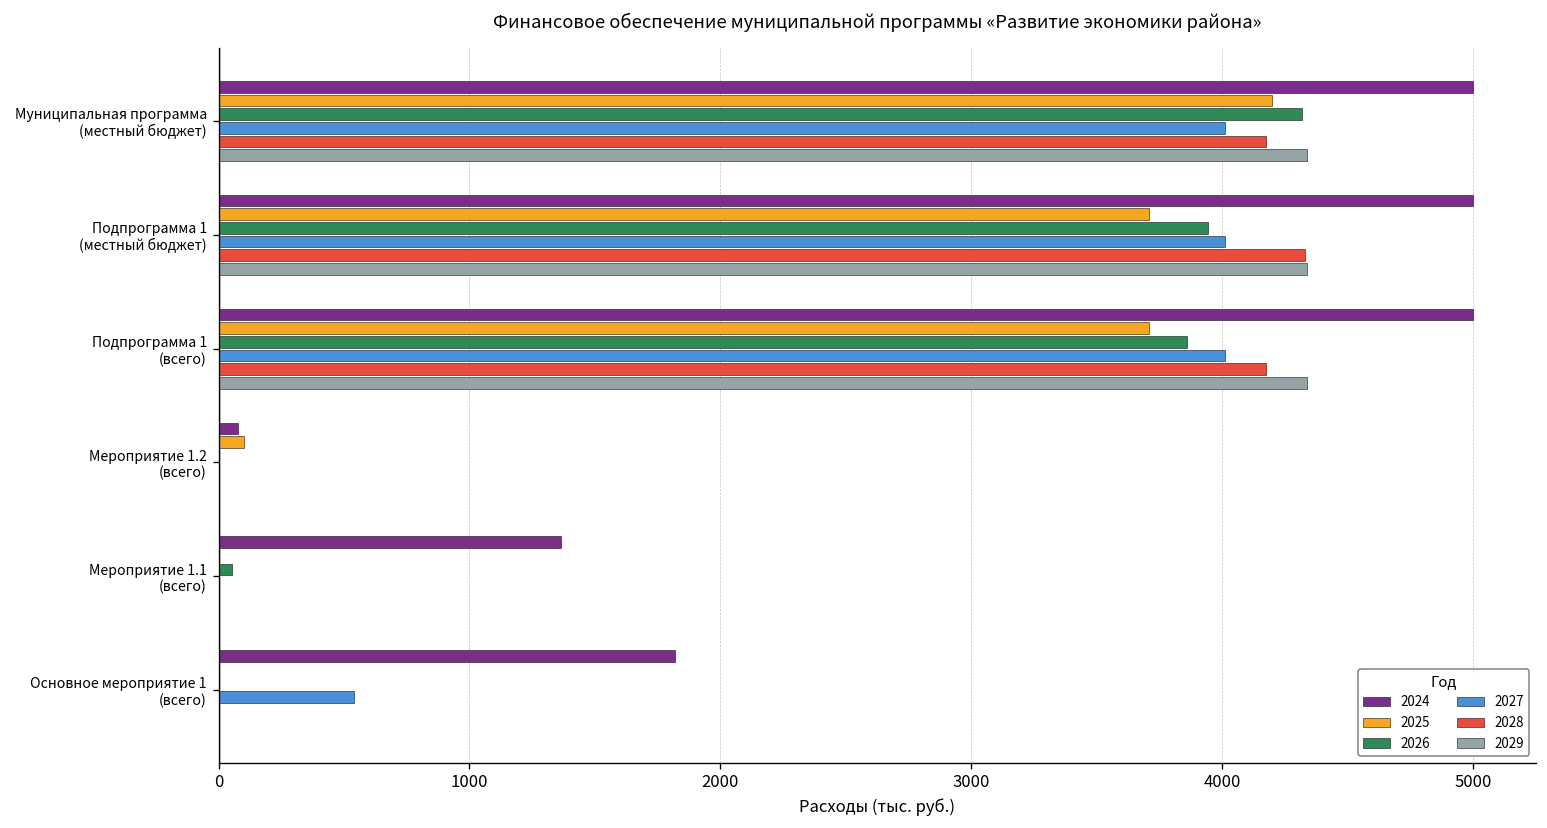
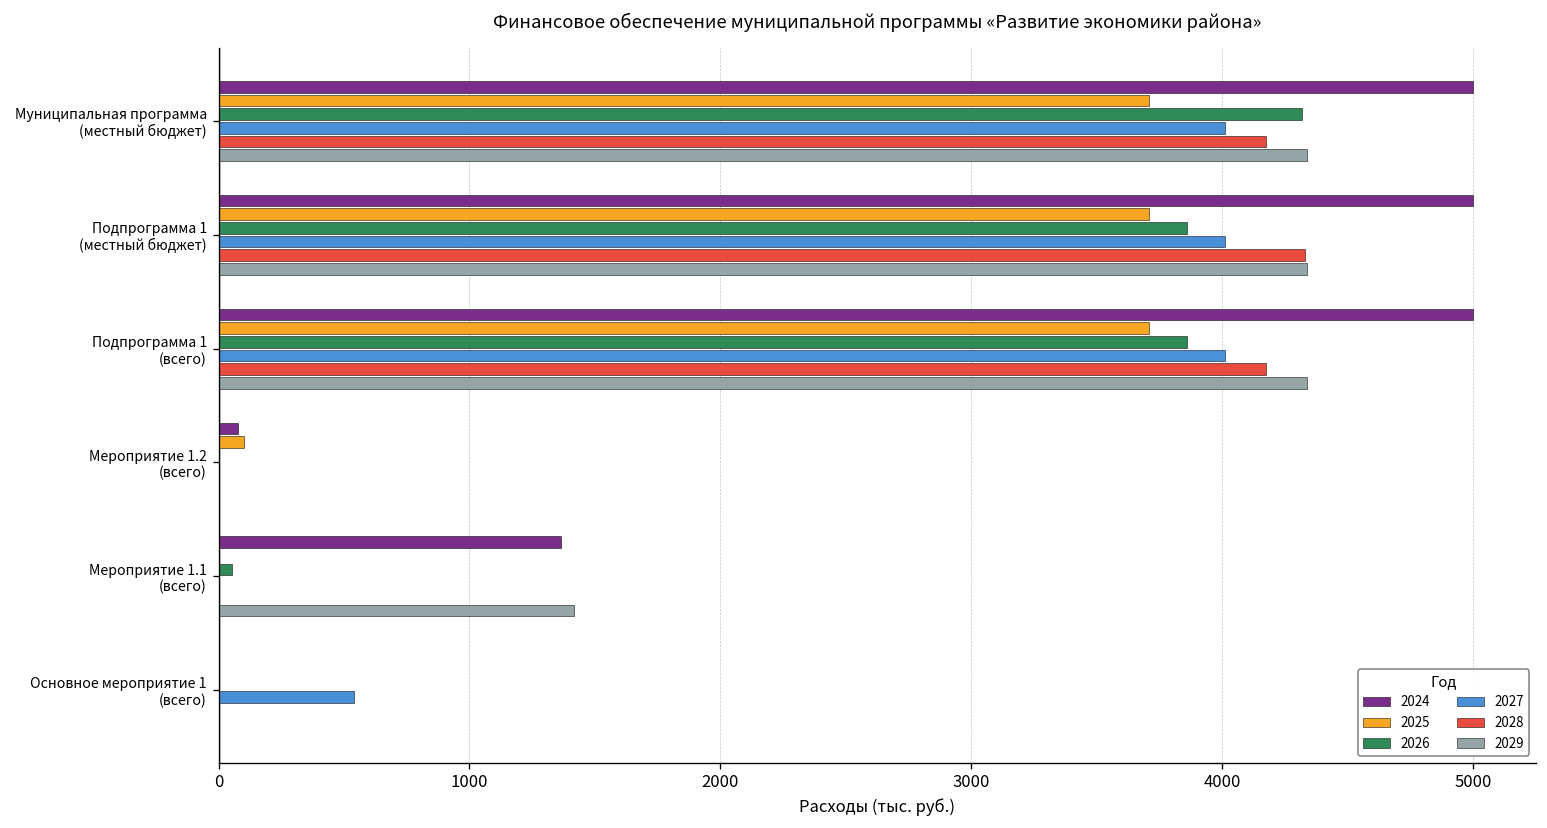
2025, Муниципальная программа (местный бюджет): 4200 -> 3710
2026, Подпрограмма 1 (местный бюджет): 3940 -> 3860
2029, Мероприятие 1.1 (всего): 0 -> 1420
2024, Основное мероприятие 1 (всего): 1820 -> 0
